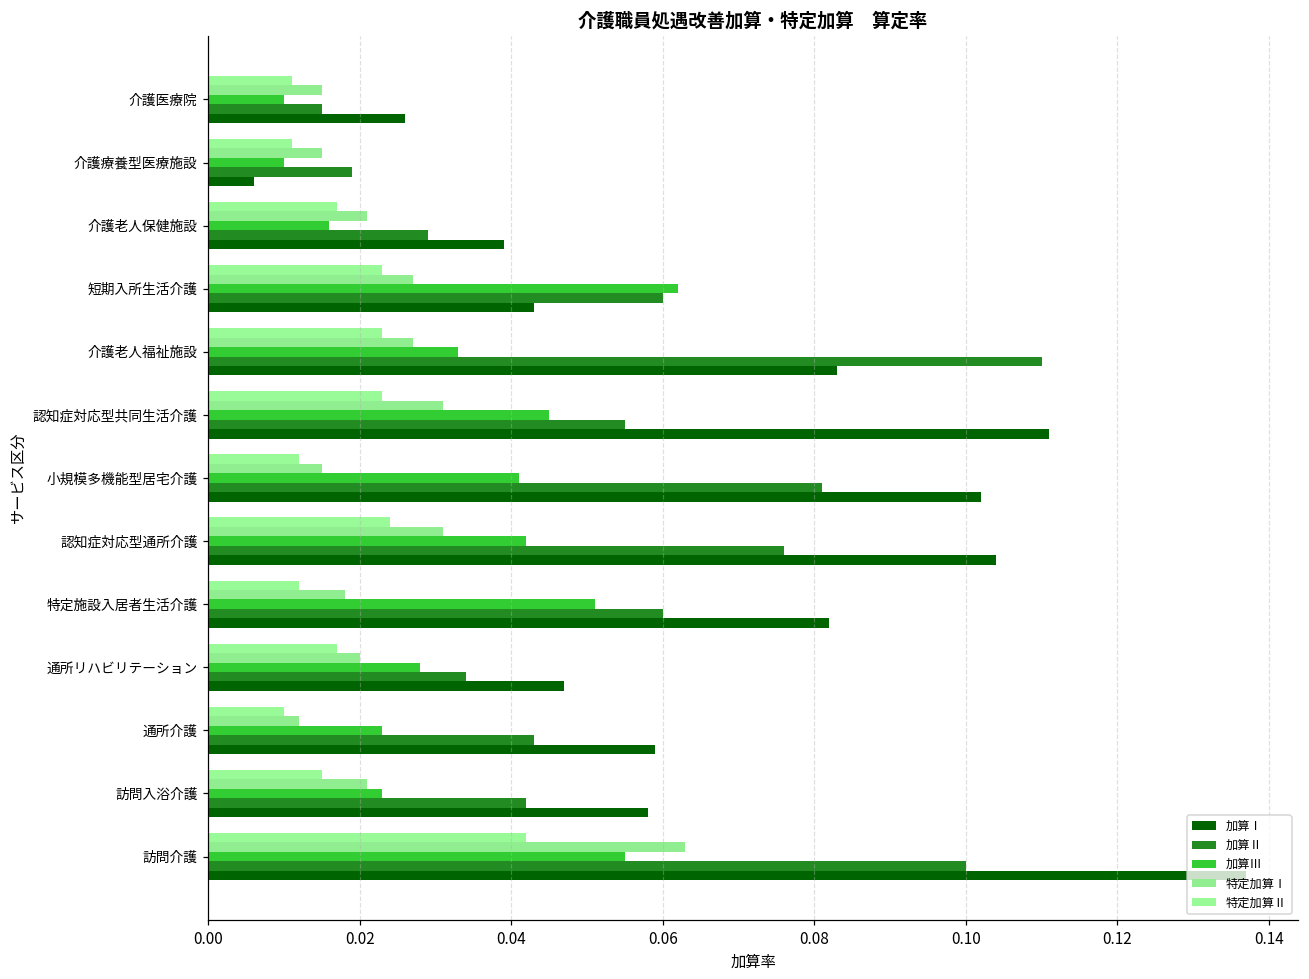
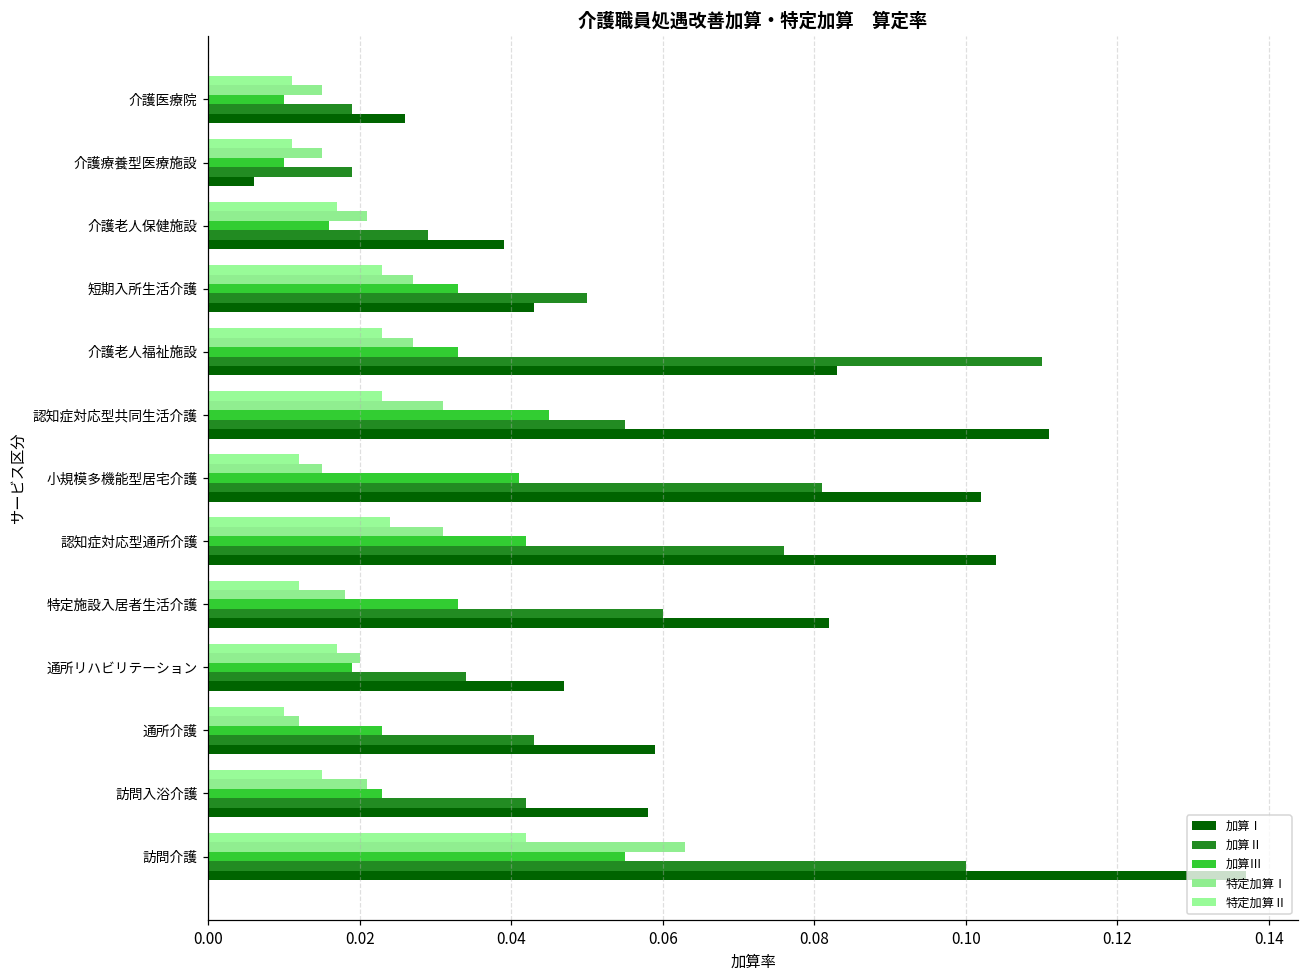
加算Ⅱ, 介護医療院: 0.015 -> 0.019
加算Ⅲ, 短期入所生活介護: 0.062 -> 0.033
加算Ⅱ, 短期入所生活介護: 0.06 -> 0.05
加算Ⅲ, 特定施設入居者生活介護: 0.051 -> 0.033
加算Ⅲ, 通所リハビリテーション: 0.028 -> 0.019
